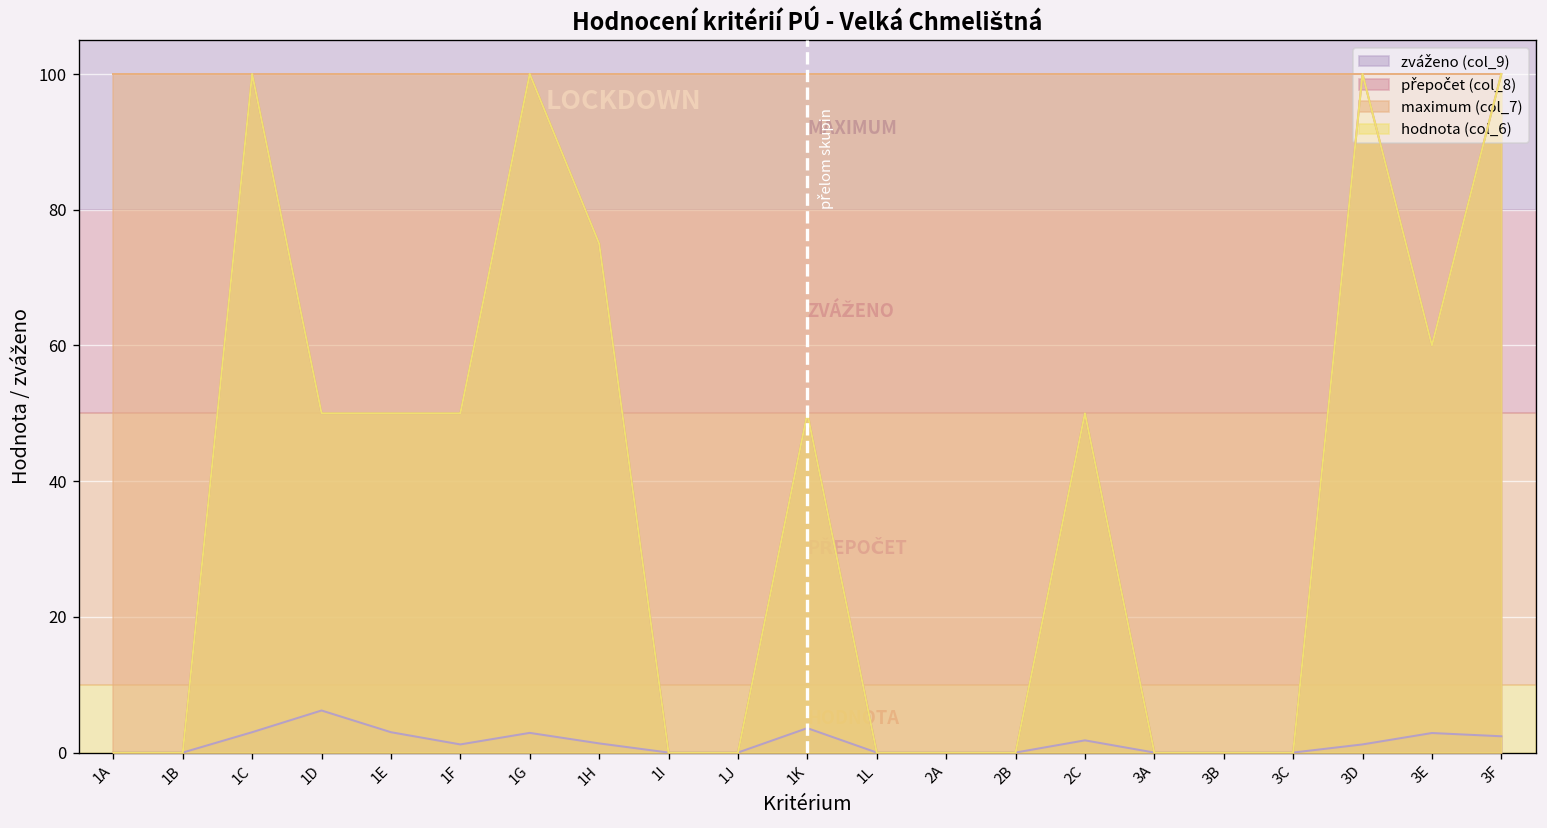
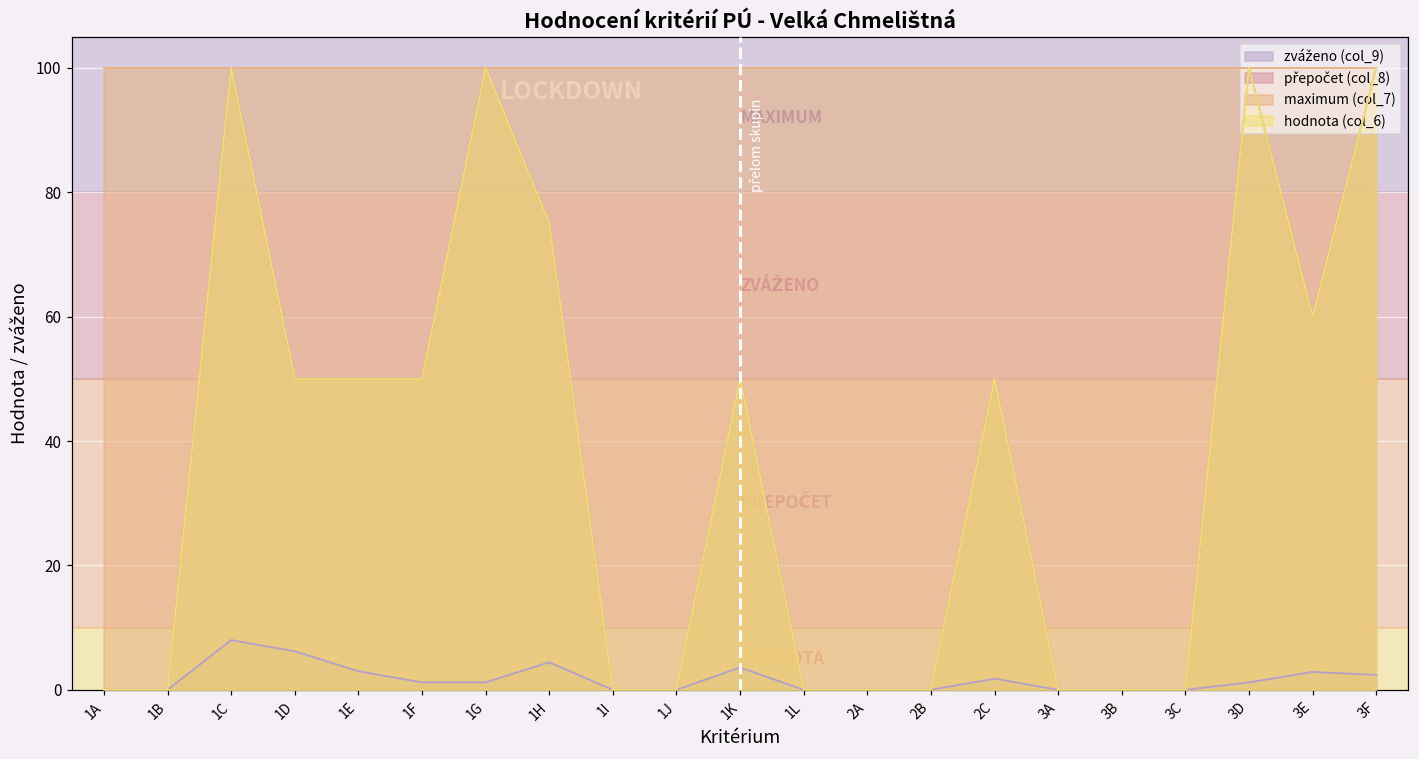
zváženo (col_9), 1C: 3 -> 8
zváženo (col_9), 1G: 3 -> 1
zváženo (col_9), 1H: 1 -> 4
